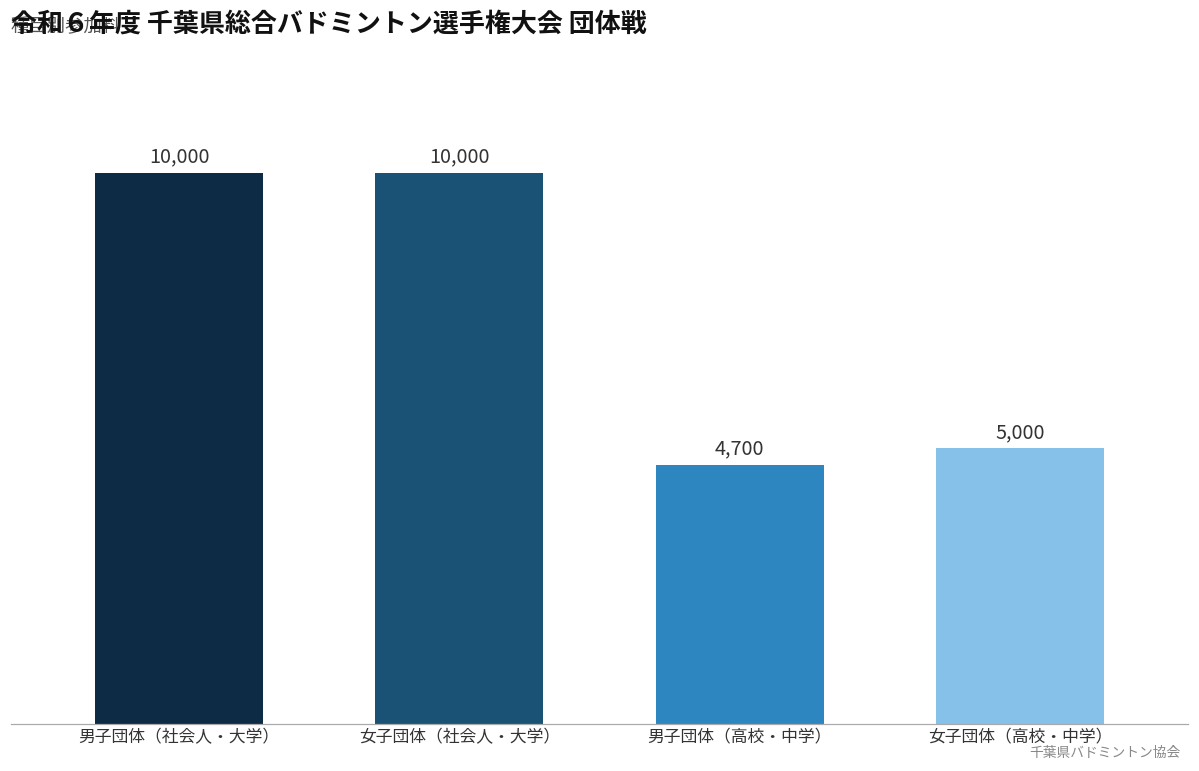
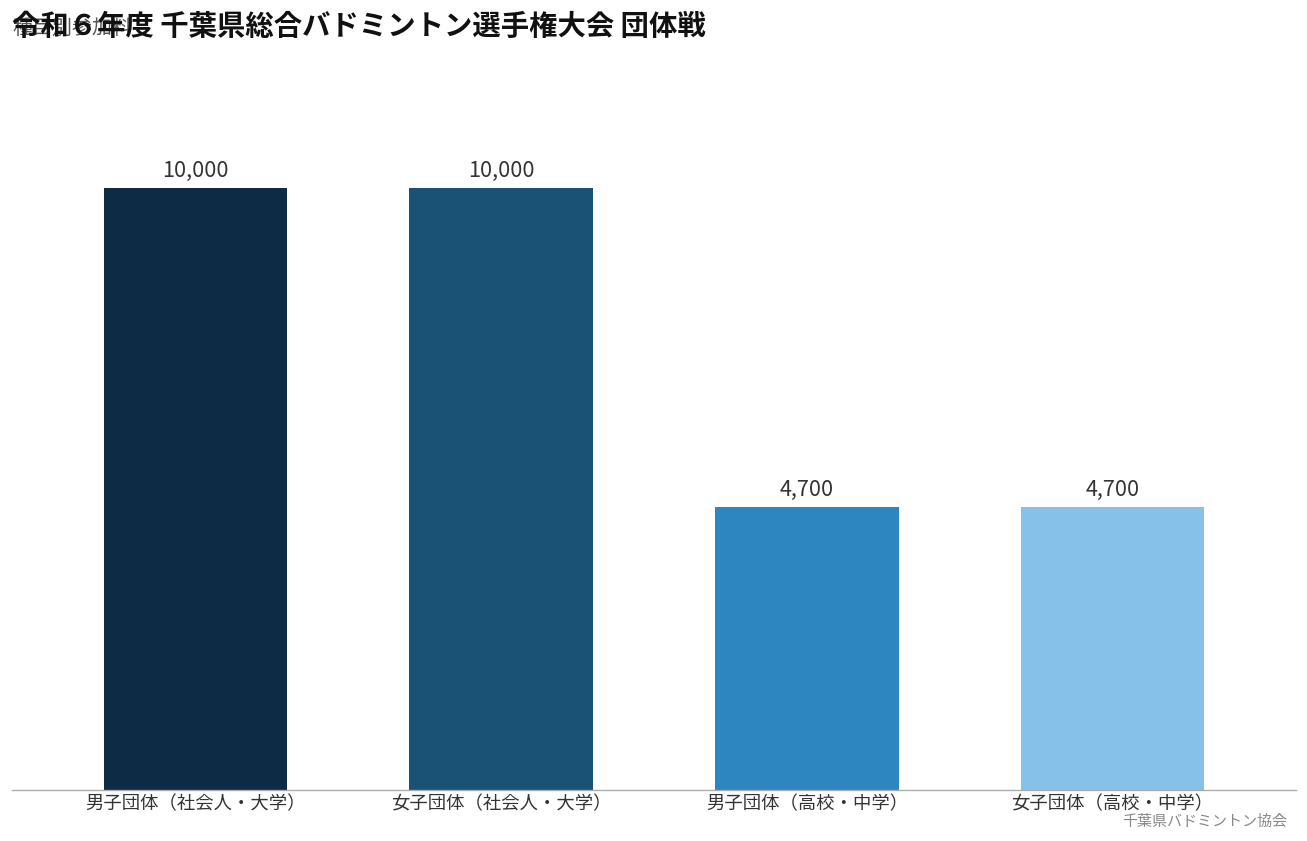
女子団体（高校・中学）: 5,000 -> 4,700
